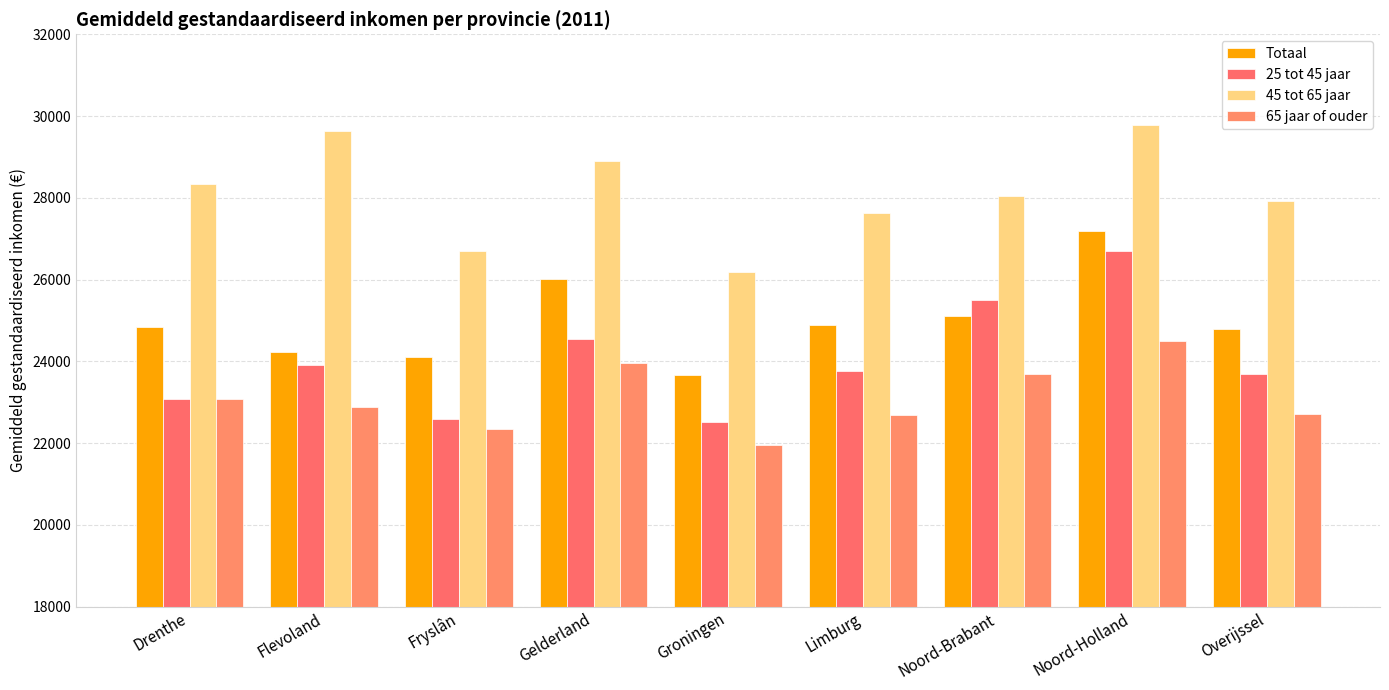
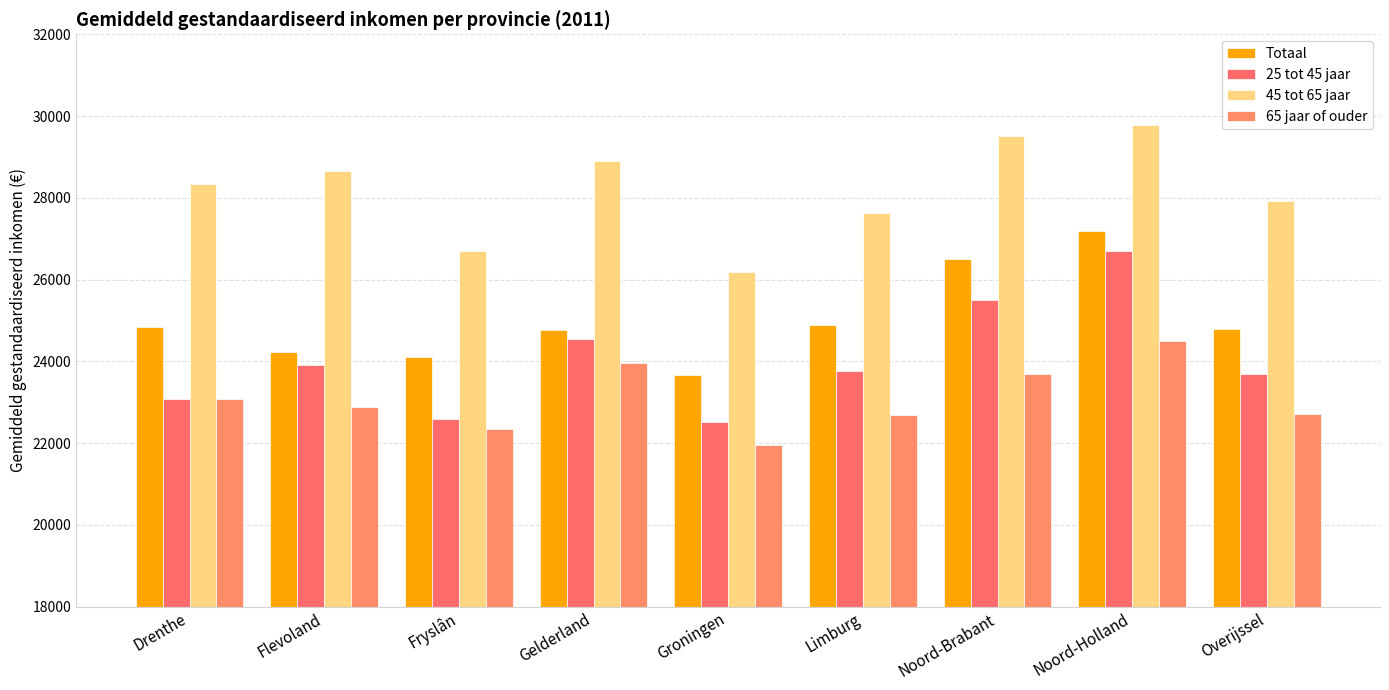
45 tot 65 jaar, Flevoland: 29600 -> 28700
Totaal, Gelderland: 26000 -> 24800
Totaal, Noord-Brabant: 25100 -> 26500
45 tot 65 jaar, Noord-Brabant: 28000 -> 29500
